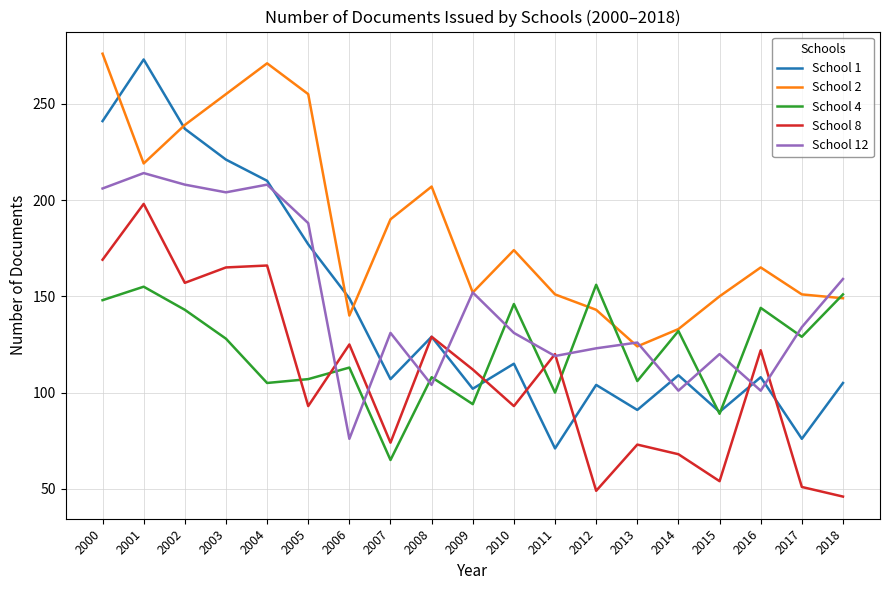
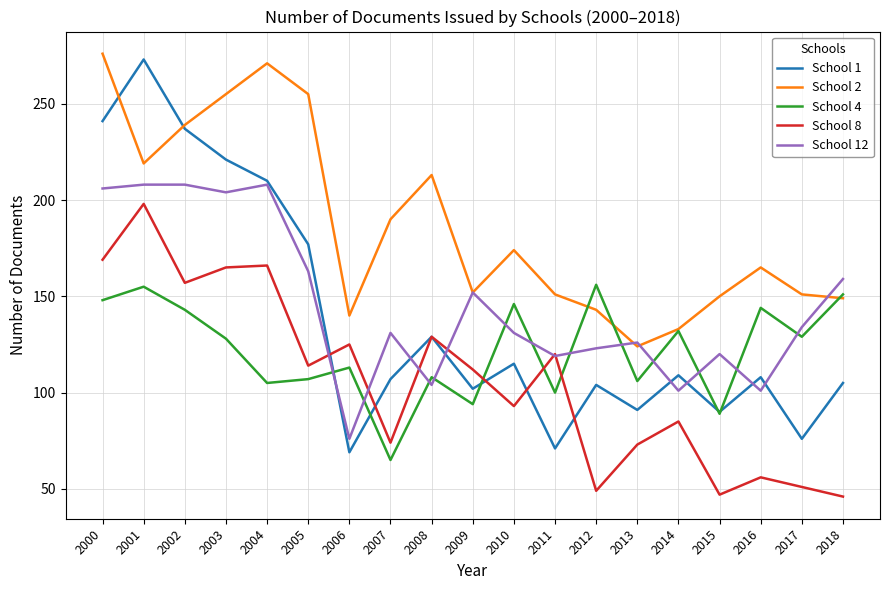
School 12, 2001: 214 -> 208
School 8, 2005: 93 -> 114
School 12, 2005: 188 -> 163
School 1, 2006: 149 -> 69
School 2, 2008: 207 -> 213
School 8, 2014: 68 -> 85
School 8, 2015: 54 -> 47
School 8, 2016: 122 -> 56
